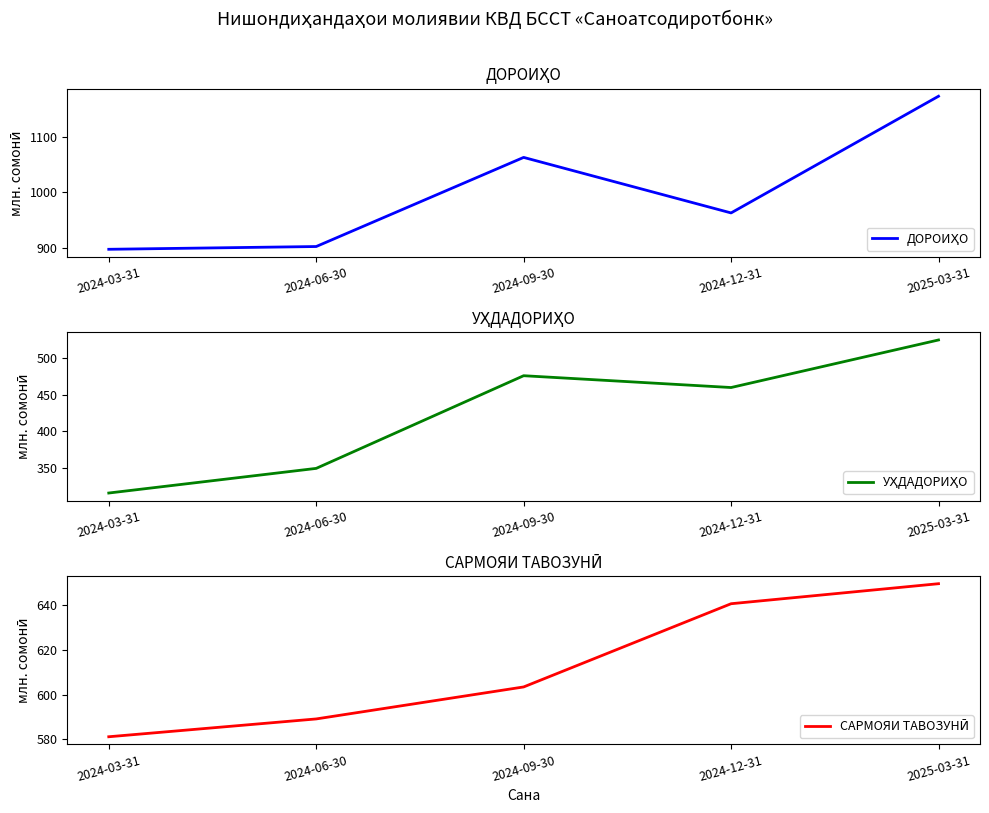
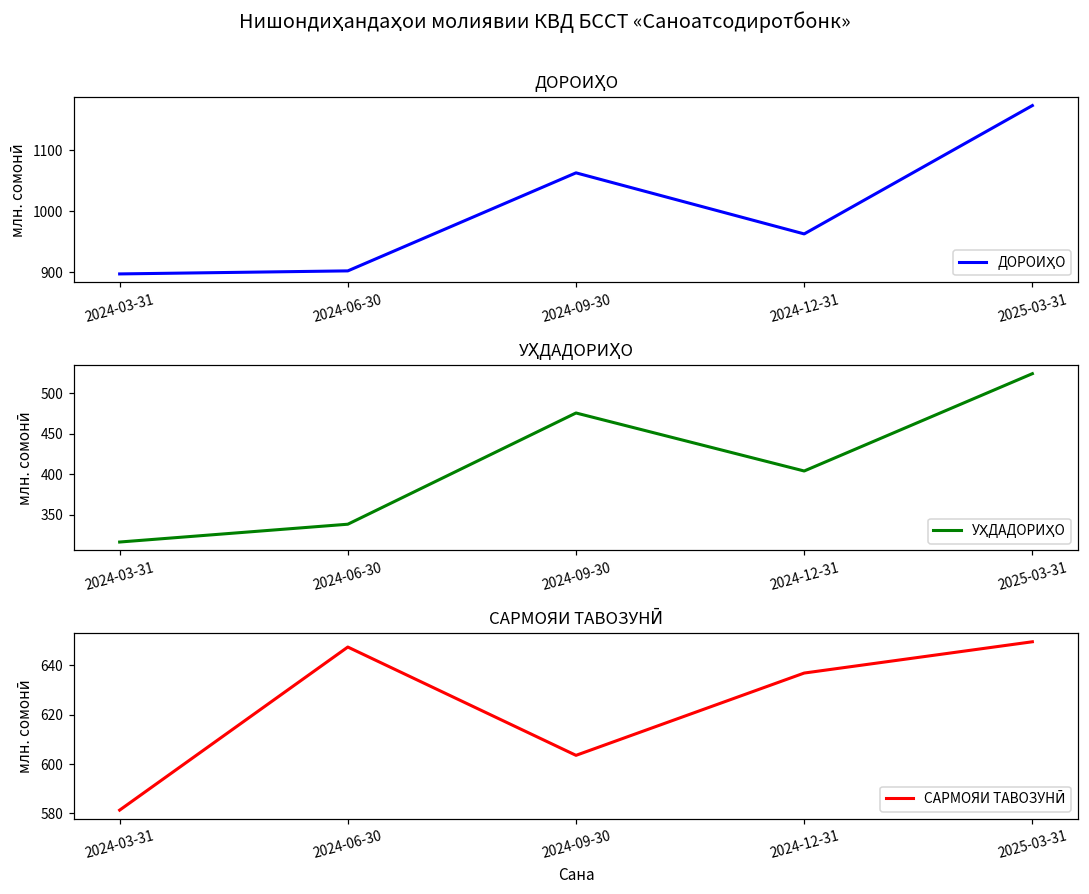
УҲДАДОРИҲО, 2024-06-30: 350 -> 340
УҲДАДОРИҲО, 2024-12-31: 460 -> 400
САРМОЯИ ТАВОЗУНӢ, 2024-06-30: 589 -> 648
САРМОЯИ ТАВОЗУНӢ, 2024-12-31: 641 -> 637
